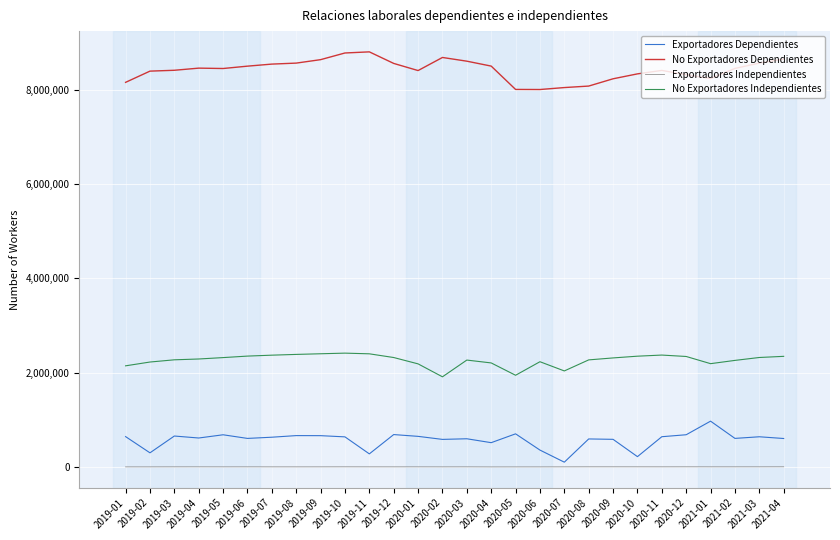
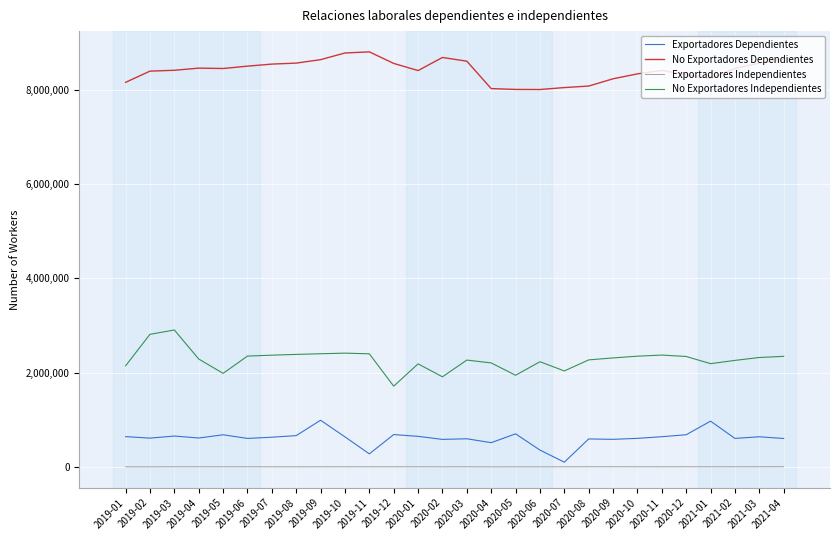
Exportadores Dependientes, 2019-02: 300,000 -> 600,000
No Exportadores Independientes, 2019-02: 2,200,000 -> 2,800,000
No Exportadores Independientes, 2019-03: 2,300,000 -> 2,900,000
No Exportadores Independientes, 2019-05: 2,300,000 -> 2,000,000
Exportadores Dependientes, 2019-09: 700,000 -> 1,000,000
No Exportadores Independientes, 2019-12: 2,300,000 -> 1,700,000
No Exportadores Dependientes, 2020-04: 8,500,000 -> 8,000,000
Exportadores Dependientes, 2020-10: 200,000 -> 600,000
